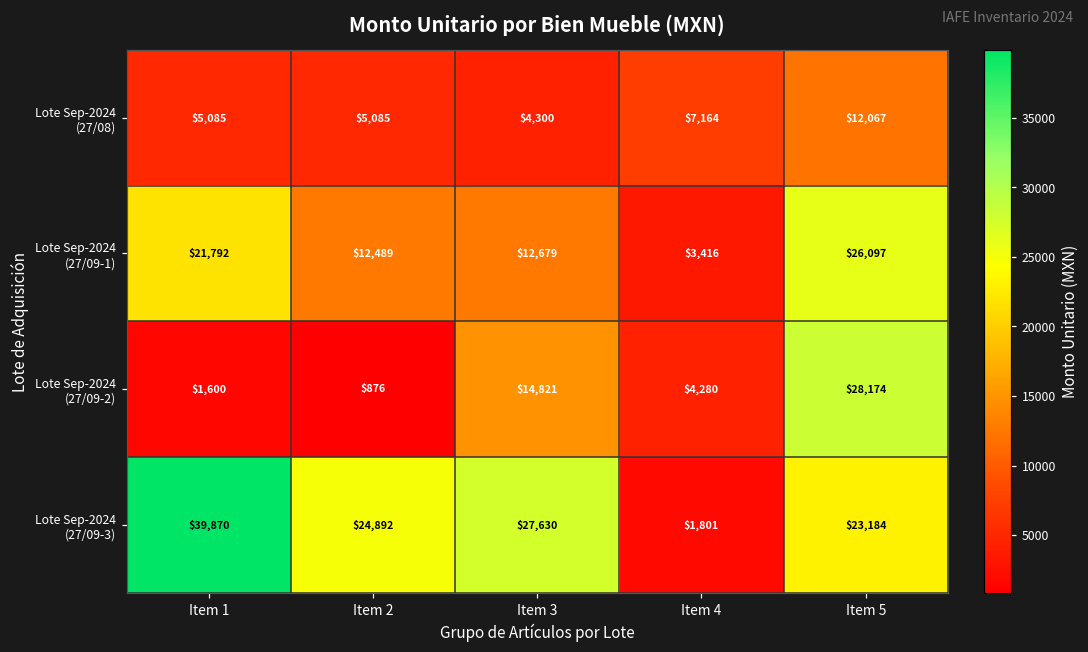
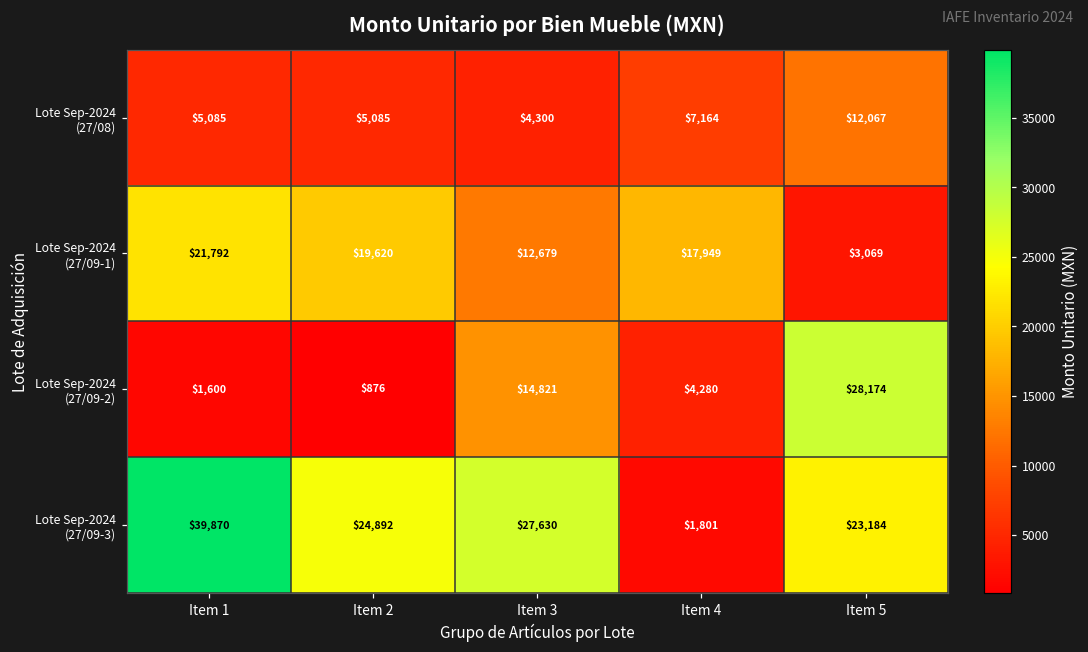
Lote Sep-2024 (27/09-1), Item 2: $12,489 -> $19,620
Lote Sep-2024 (27/09-1), Item 4: $3,416 -> $17,949
Lote Sep-2024 (27/09-1), Item 5: $26,097 -> $3,069
